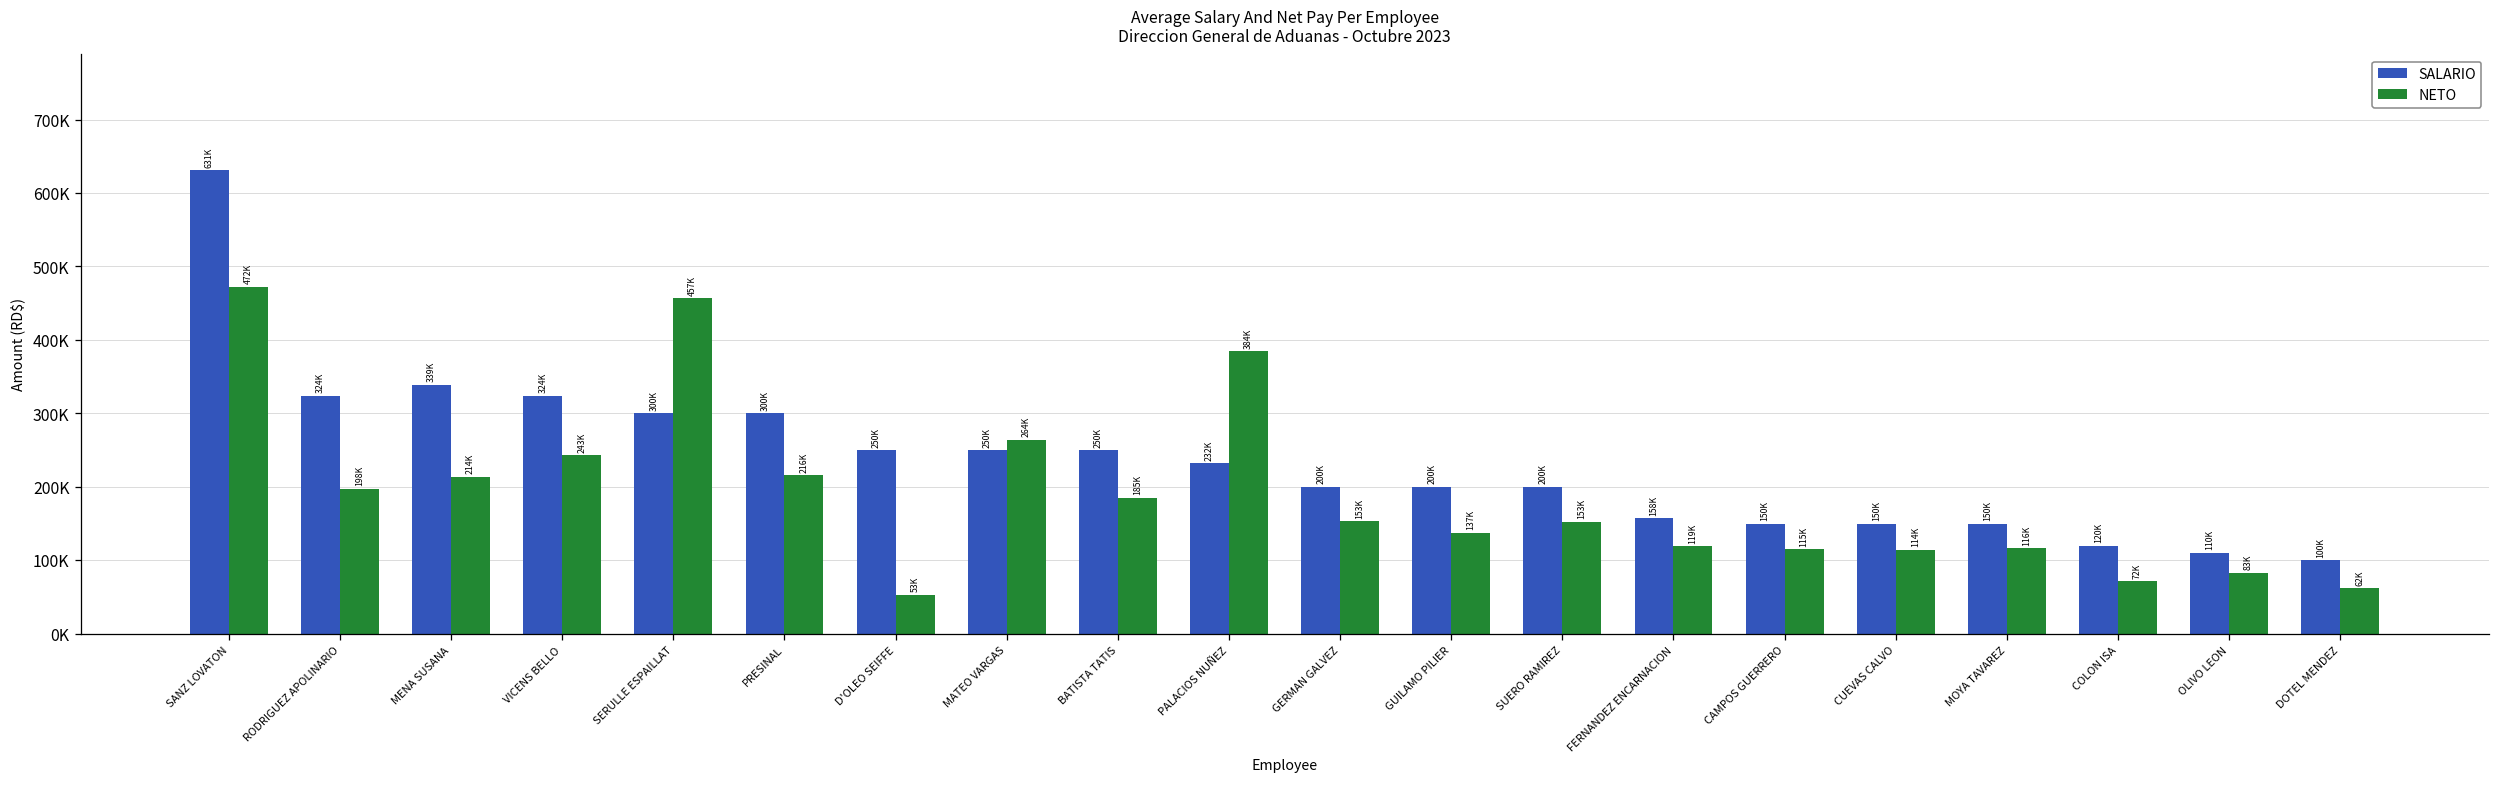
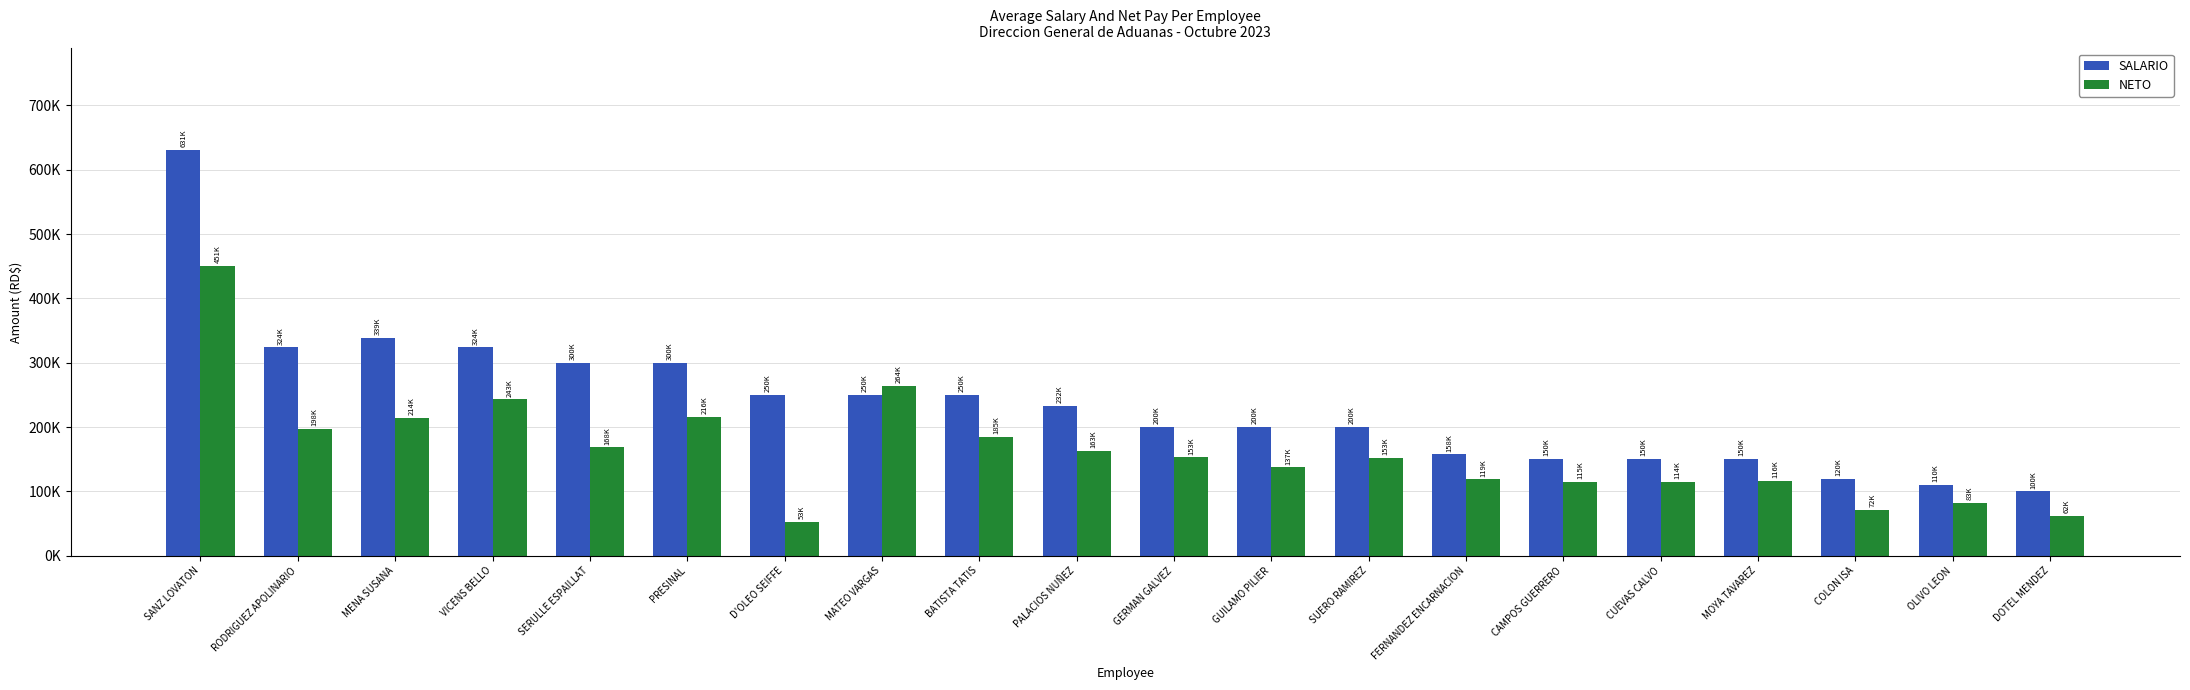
NETO, SANZ LOVATON: 472K -> 451K
NETO, SERULLE ESPAILLAT: 457K -> 168K
NETO, PALACIOS NUÑEZ: 384K -> 163K
